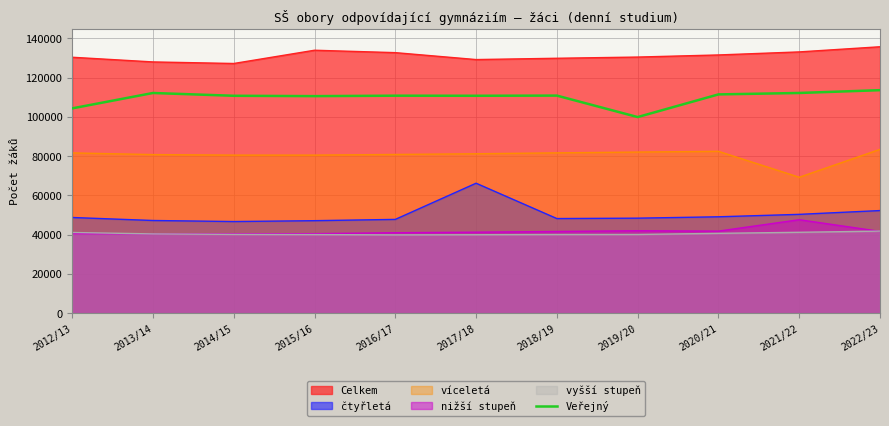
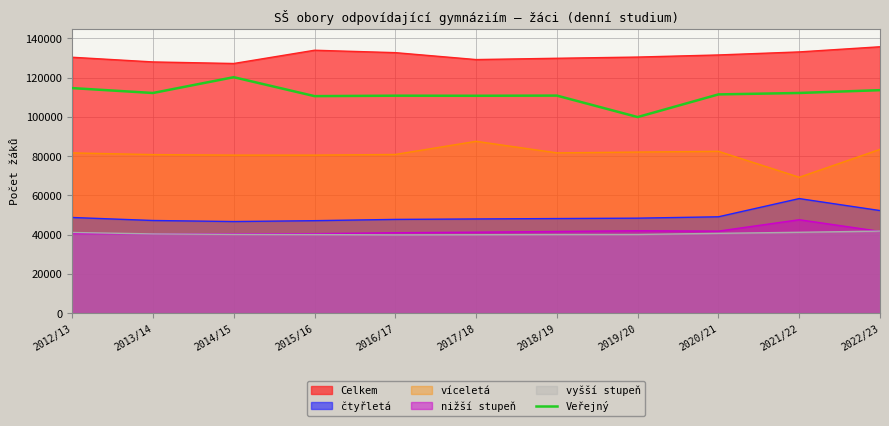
Veřejný, 2012/13: 104000 -> 115000
Veřejný, 2014/15: 111000 -> 120000
čtyřletá, 2017/18: 66000 -> 48000
víceletá, 2017/18: 81000 -> 88000
čtyřletá, 2021/22: 50000 -> 58000
